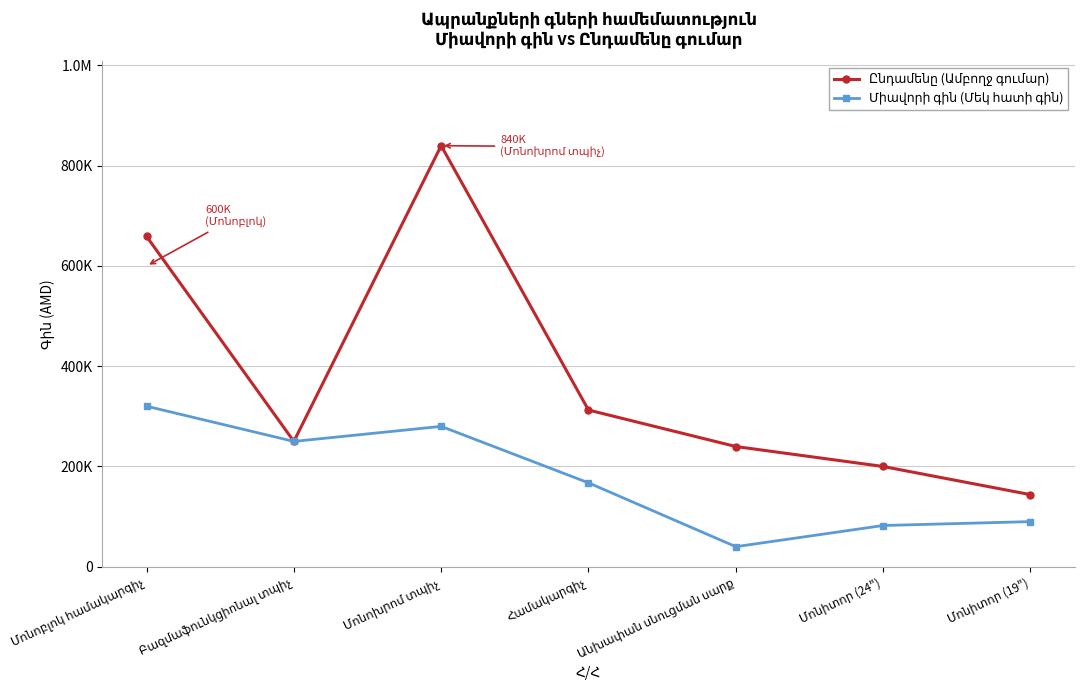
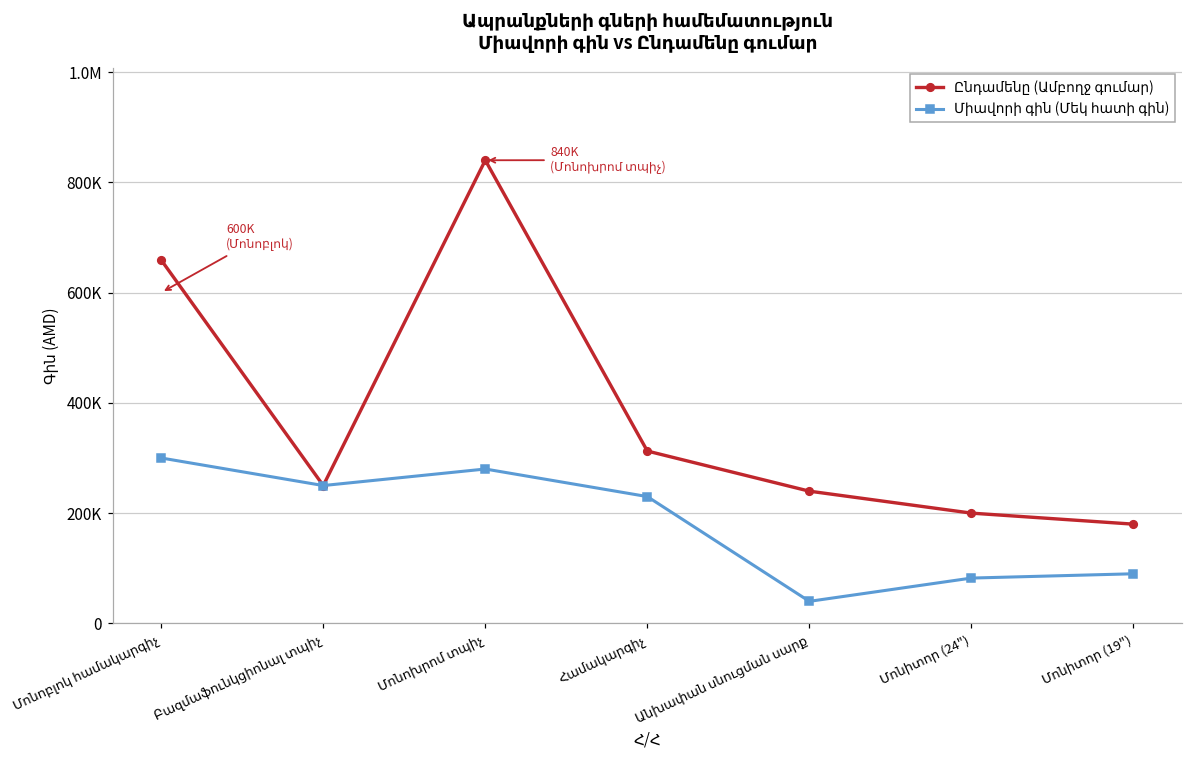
Միավորի գին (Մեկ հատի գին), Մոնոբլոկ համակարգիչ: 320000 -> 300000
Միավորի գին (Մեկ հատի գին), Համակարգիչ: 170000 -> 230000
Ընդամենը (Ամբողջ գումար), Մոնիտոր (19"): 140000 -> 180000
